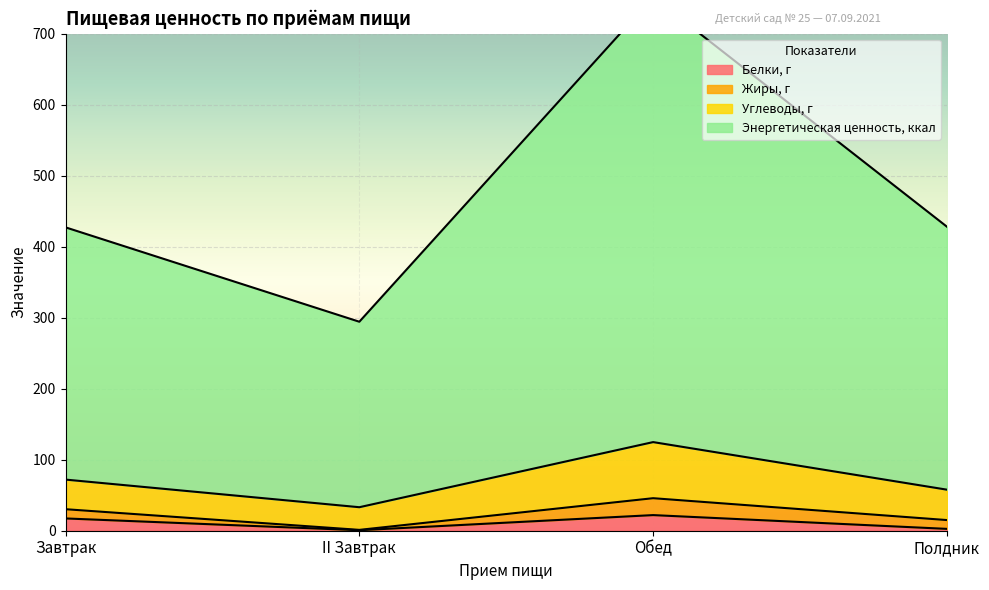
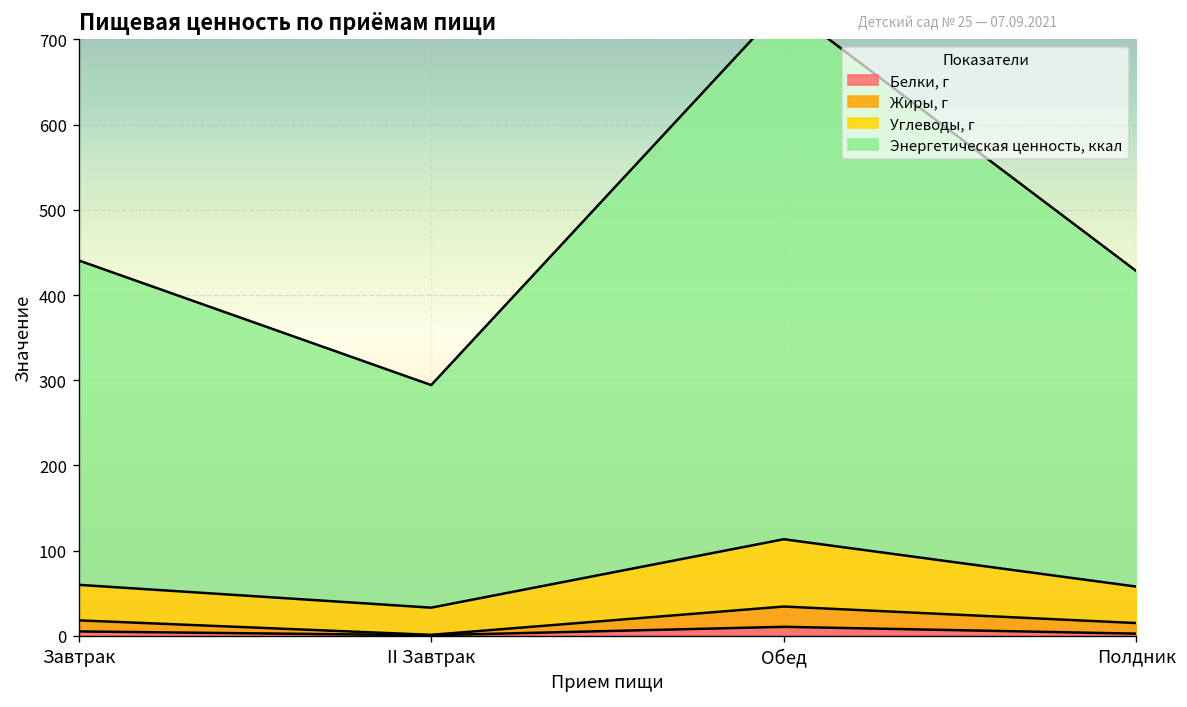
Белки, г, Завтрак: 20 -> 10
Энергетическая ценность, ккал, Завтрак: 360 -> 380
Белки, г, Обед: 20 -> 10
